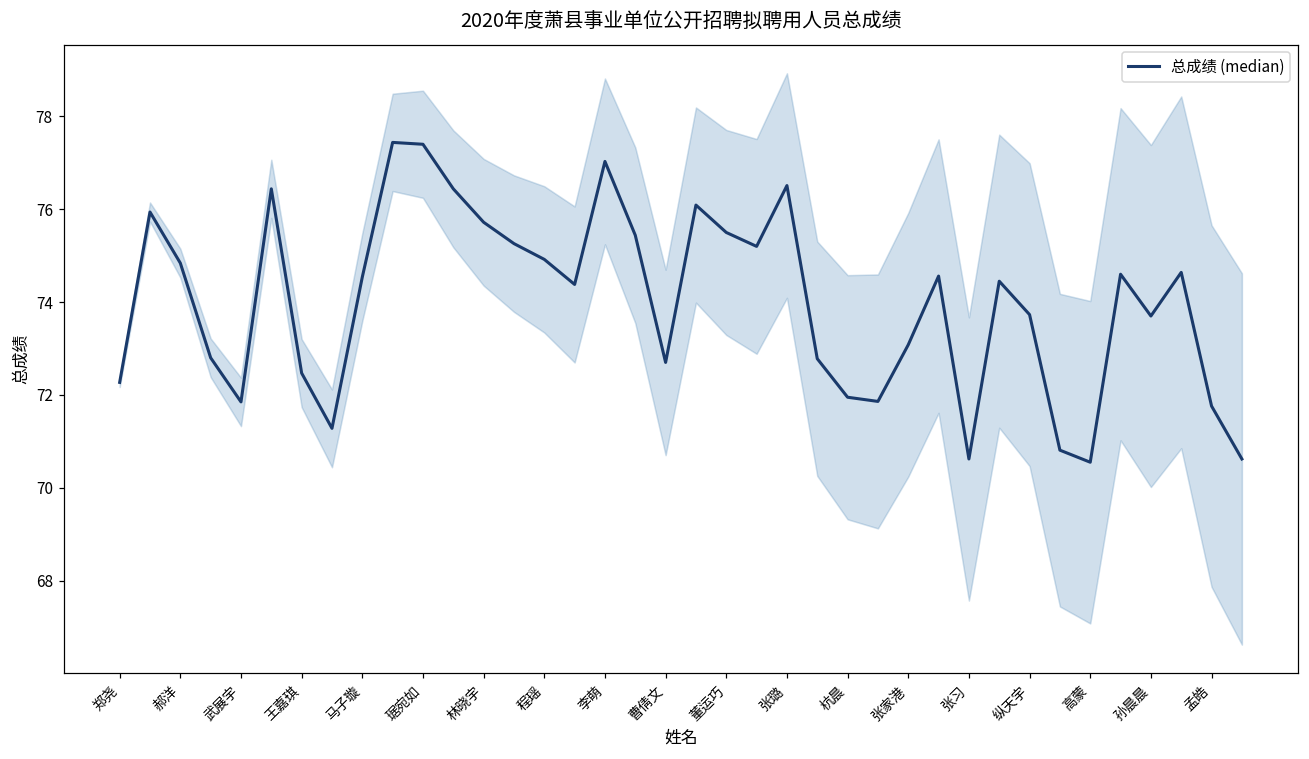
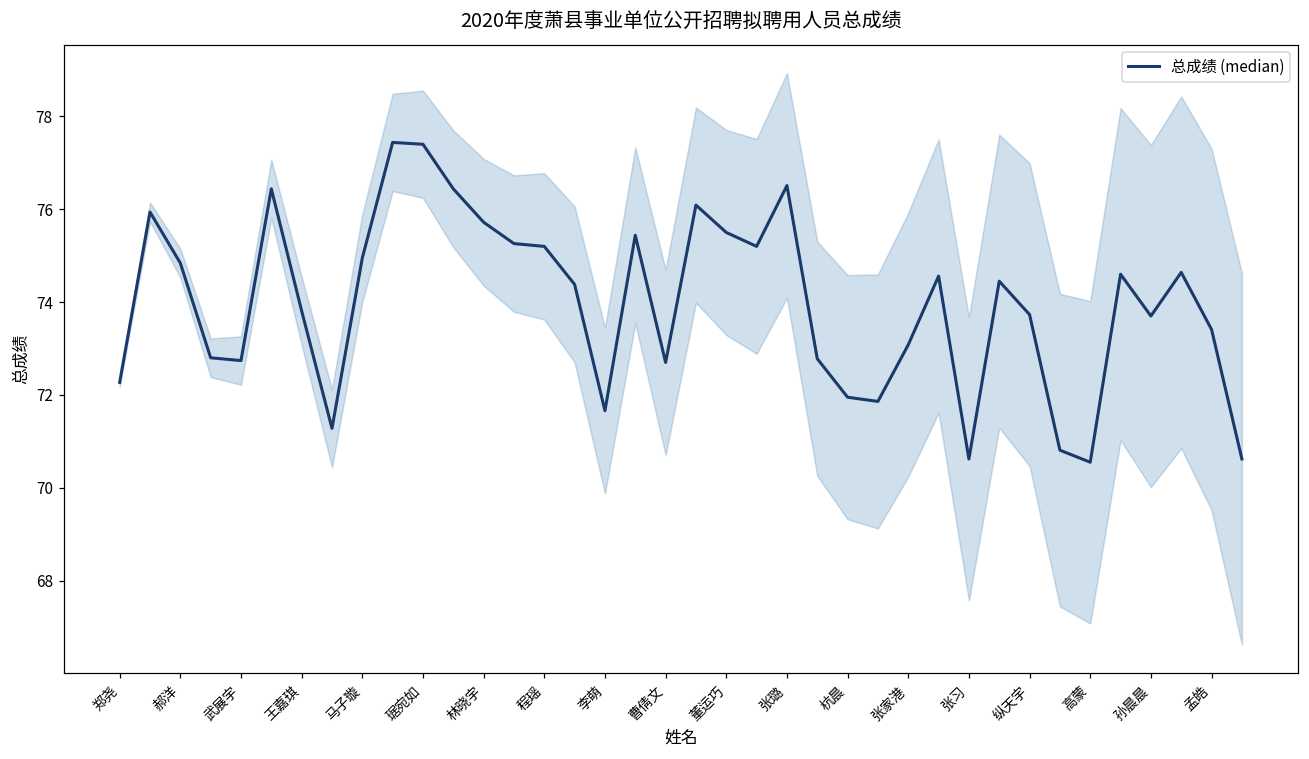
总成绩 (median), 武展宇: 71.9 -> 72.7
总成绩 (median), 王嘉琪: 72.5 -> 73.8
总成绩 (median), 马子璇: 74.5 -> 75.0
总成绩 (median), 程瑶: 74.9 -> 75.2
总成绩 (median), 李萌: 77.0 -> 71.7
总成绩 (median), 孟皓: 71.8 -> 73.4
